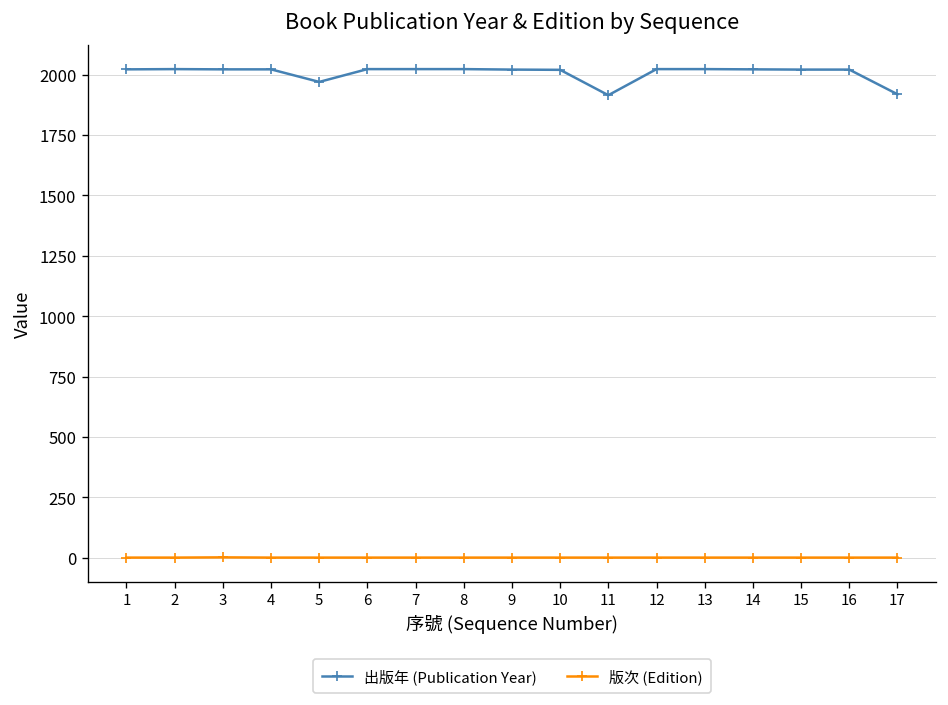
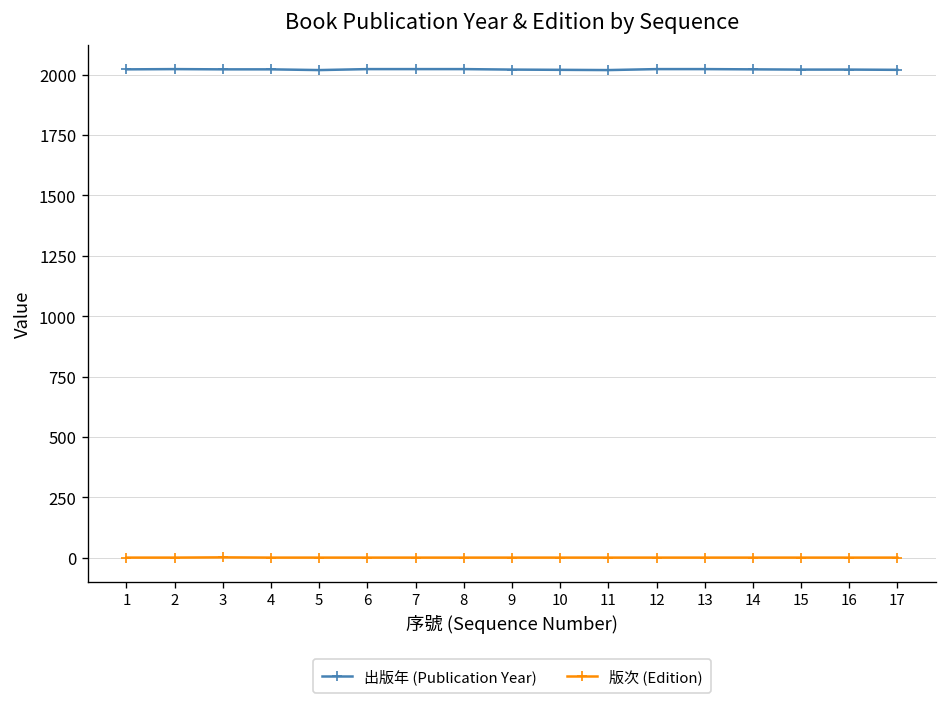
出版年 (Publication Year), 5: 1970 -> 2020
出版年 (Publication Year), 11: 1920 -> 2020
出版年 (Publication Year), 17: 1920 -> 2020
